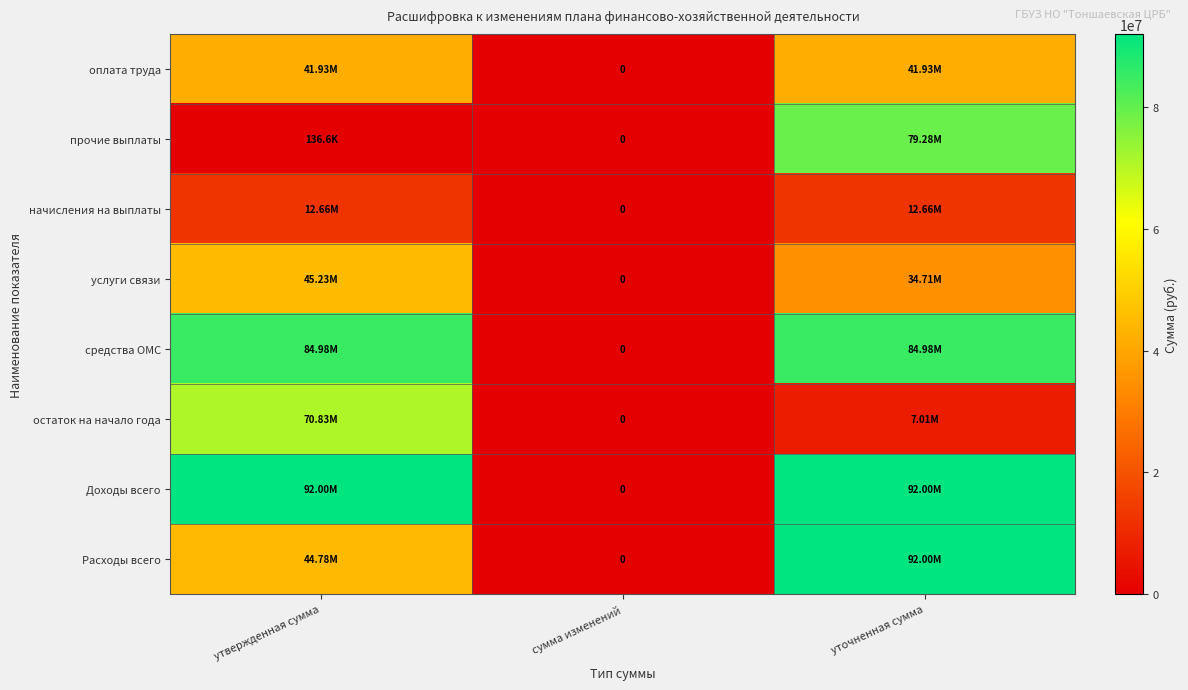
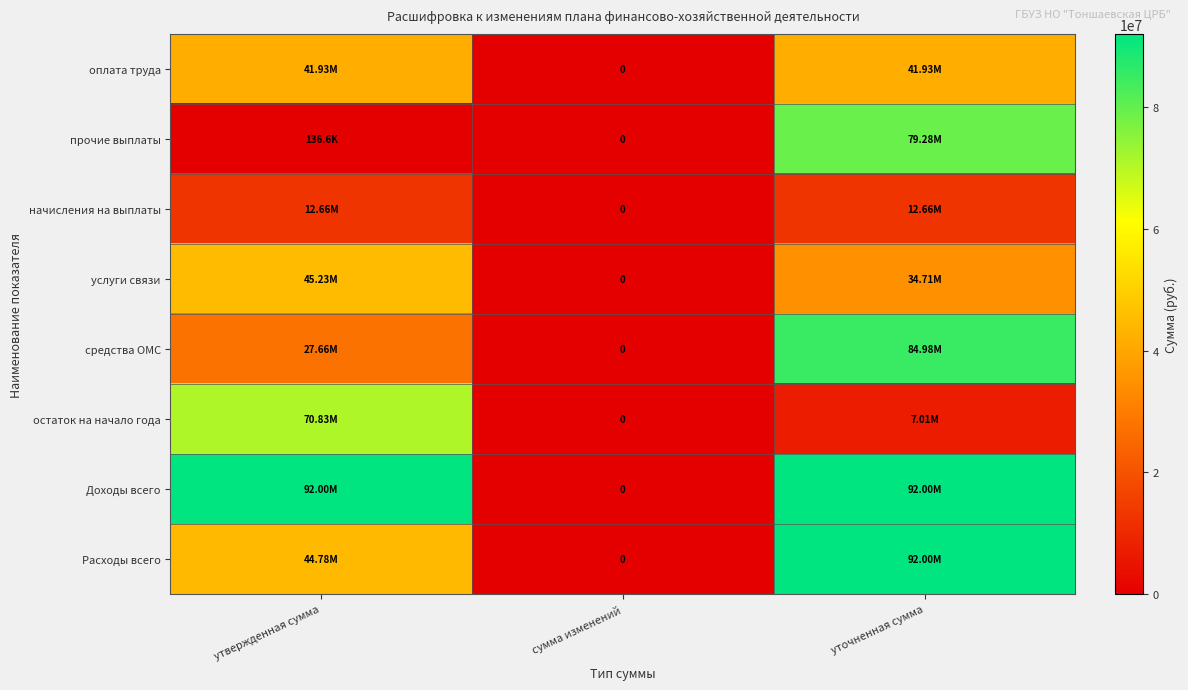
средства ОМС, утвержденная сумма: 84.98M -> 27.66M
